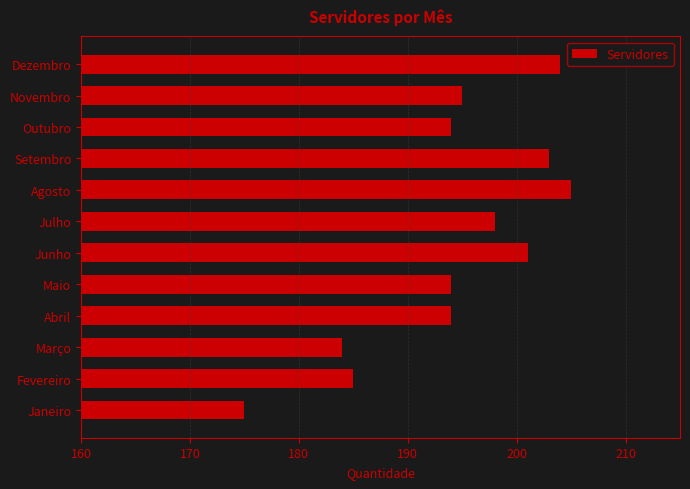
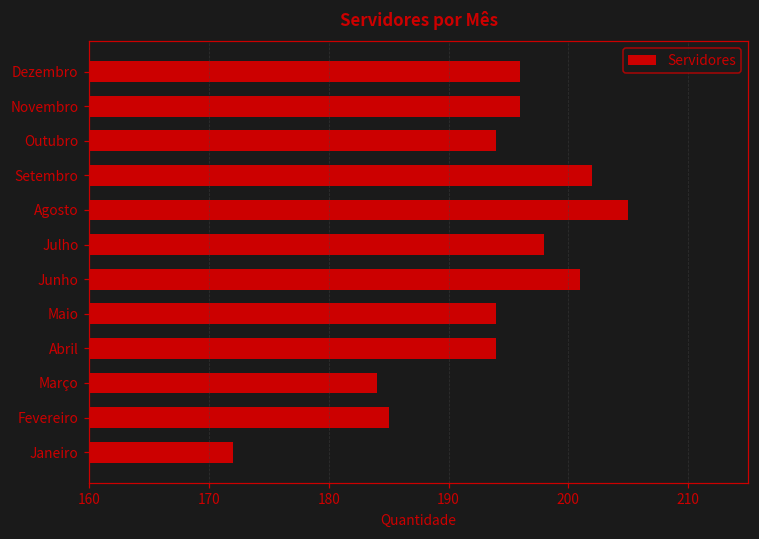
Dezembro: 204 -> 196
Novembro: 195 -> 196
Setembro: 203 -> 202
Janeiro: 175 -> 172
